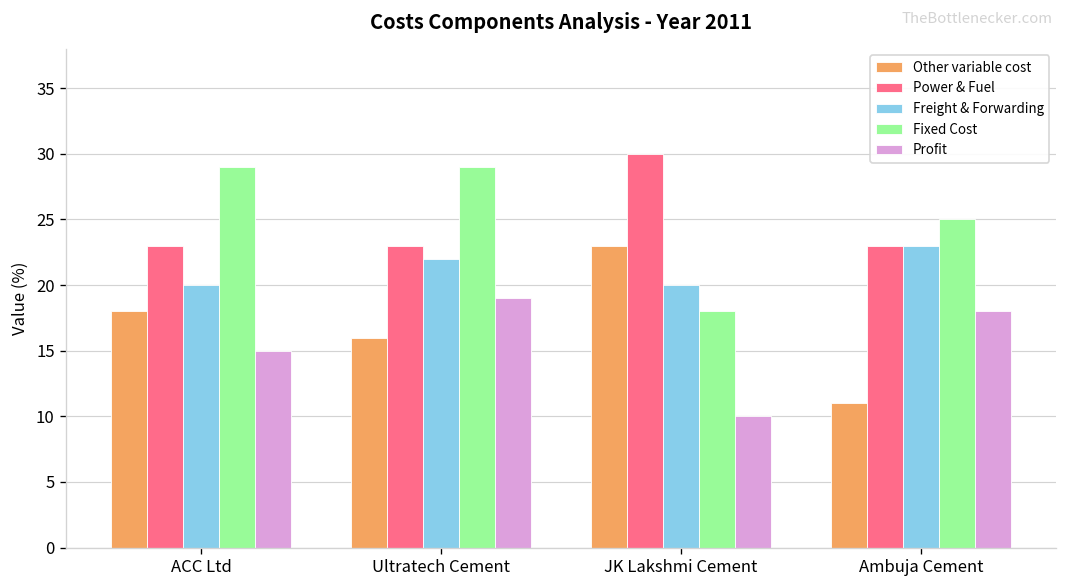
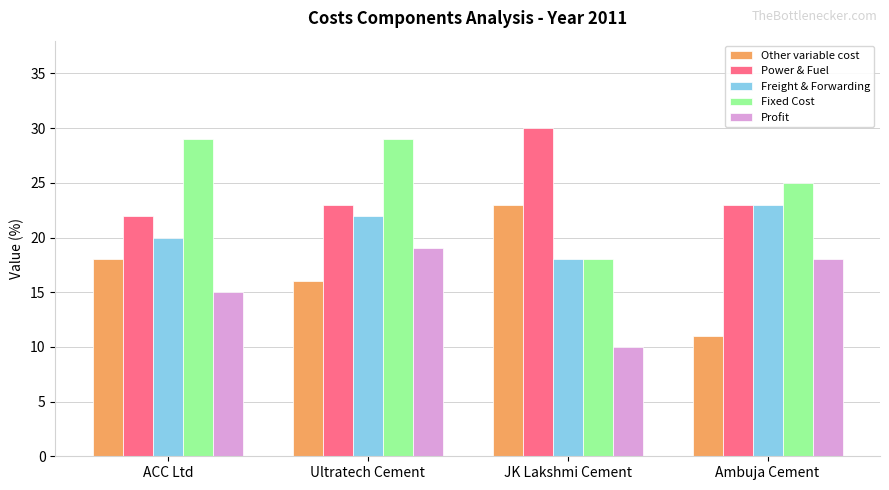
Power & Fuel, ACC Ltd: 23 -> 22
Freight & Forwarding, JK Lakshmi Cement: 20 -> 18
